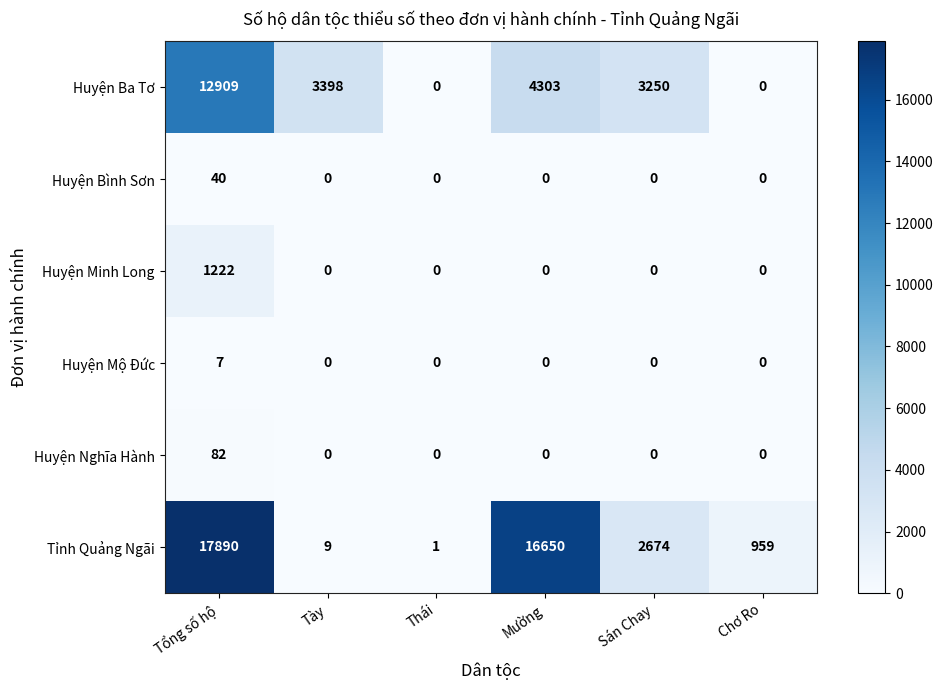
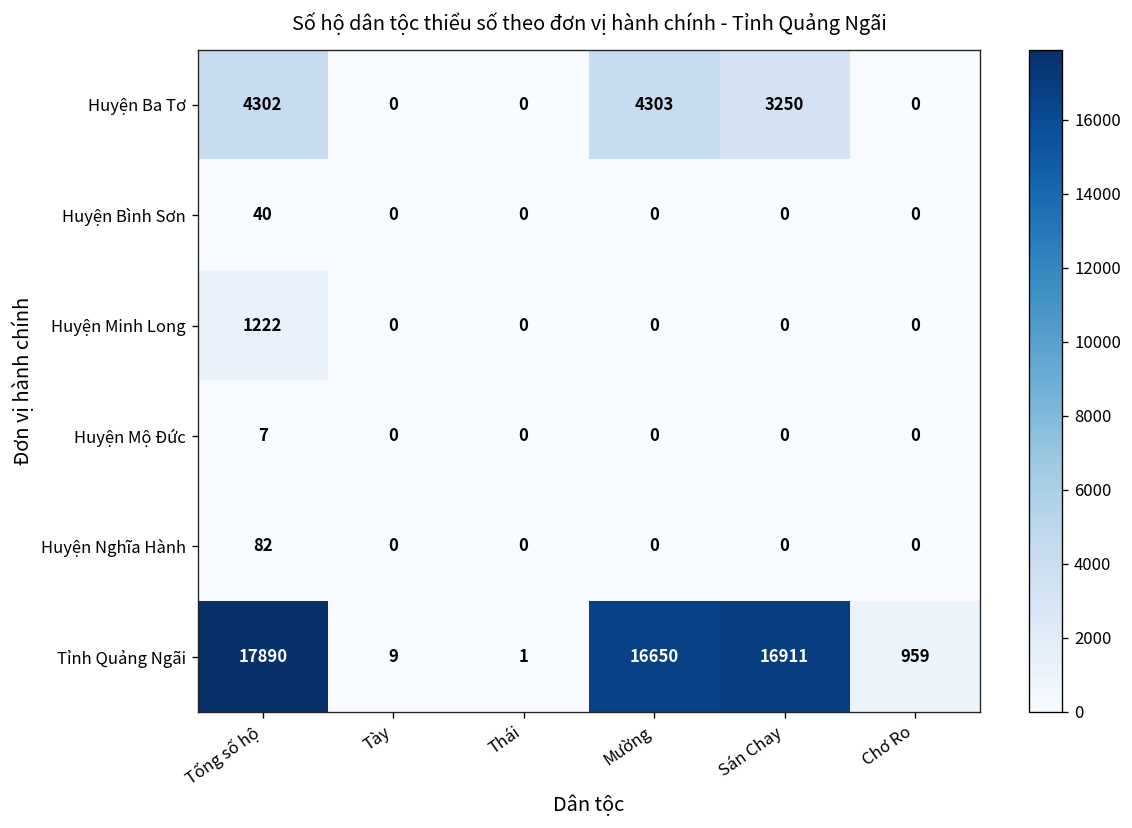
Huyện Ba Tơ, Tổng số hộ: 12909 -> 4302
Huyện Ba Tơ, Tày: 3398 -> 0
Tỉnh Quảng Ngãi, Sán Chay: 2674 -> 16911
